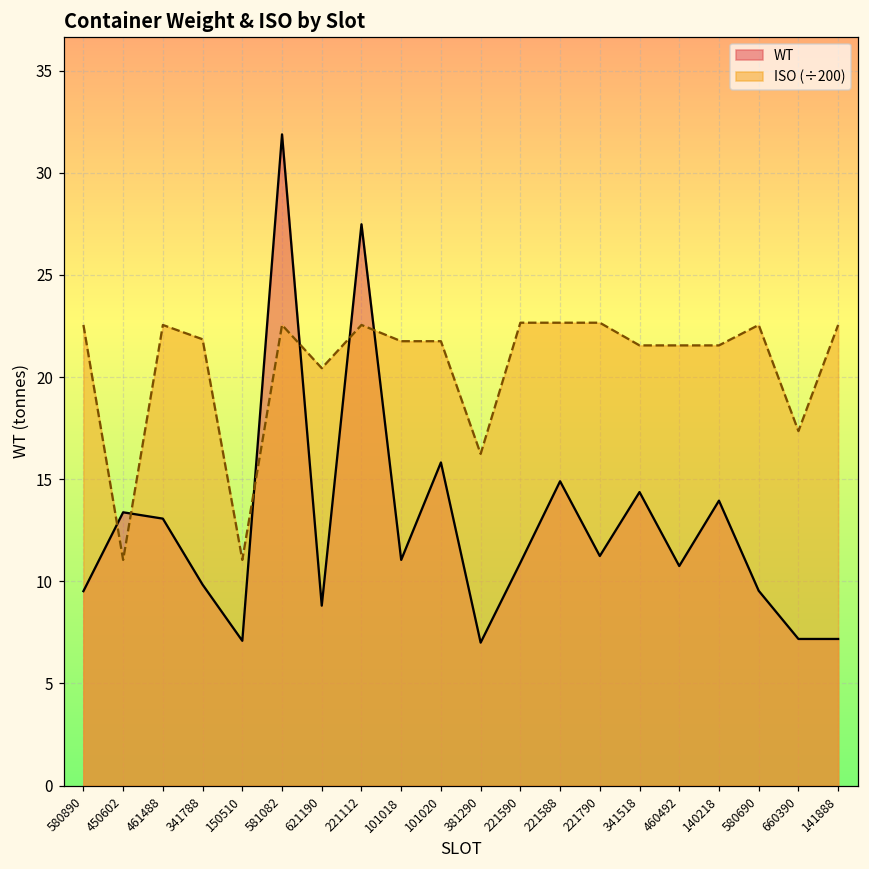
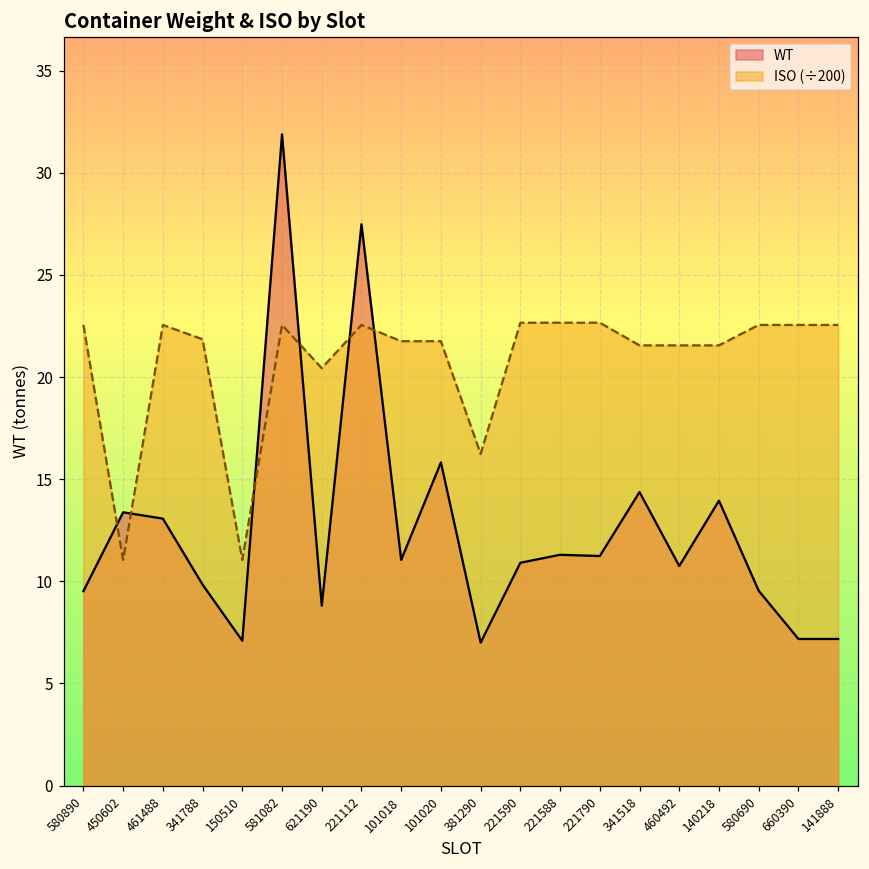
WT, 221588: 14.9 -> 11.3
ISO (÷200), 660390: 17.4 -> 22.6
